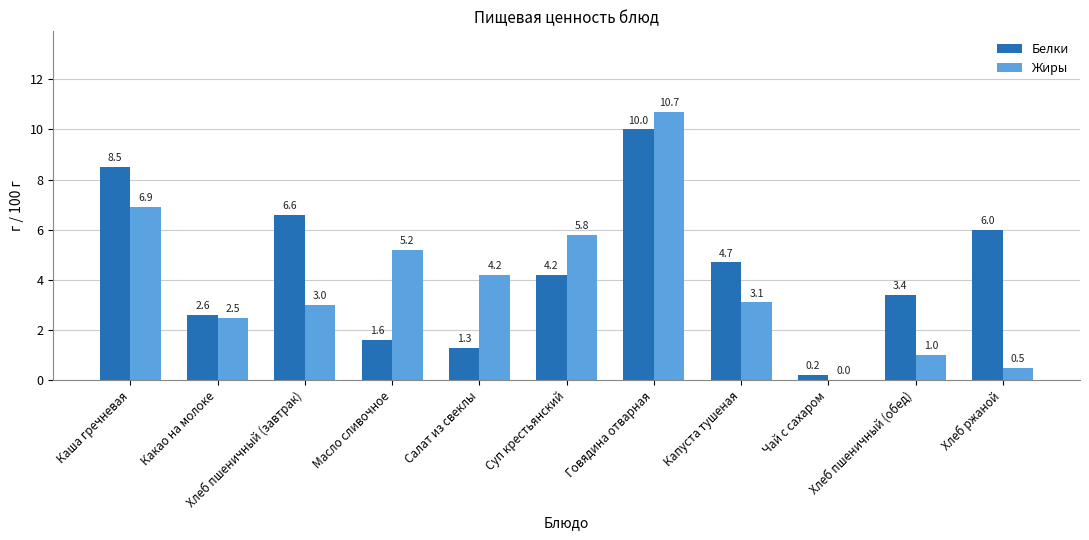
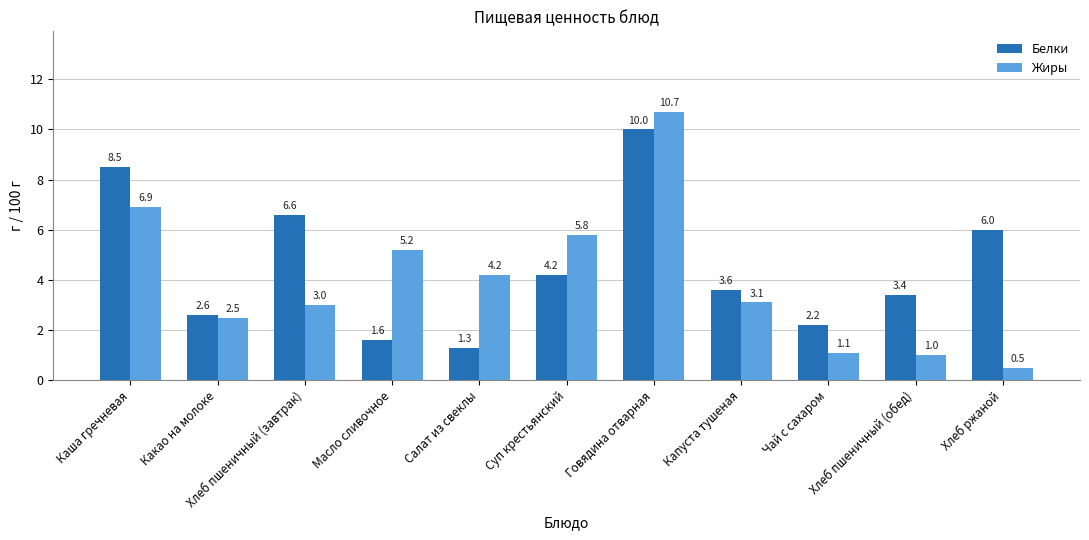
Белки, Капуста тушеная: 4.7 -> 3.6
Белки, Чай с сахаром: 0.2 -> 2.2
Жиры, Чай с сахаром: 0.0 -> 1.1
